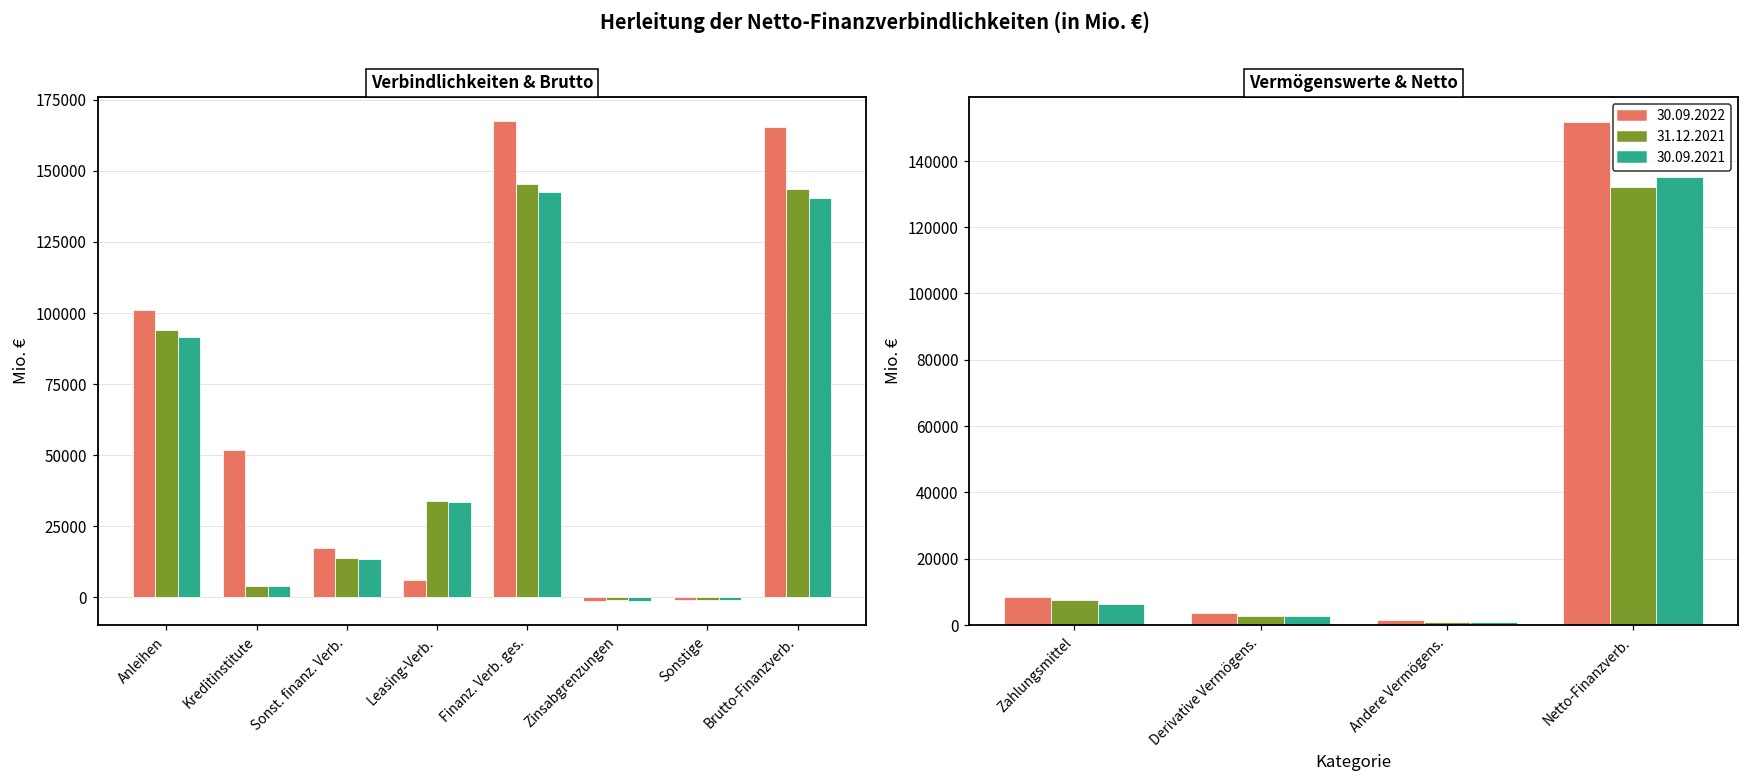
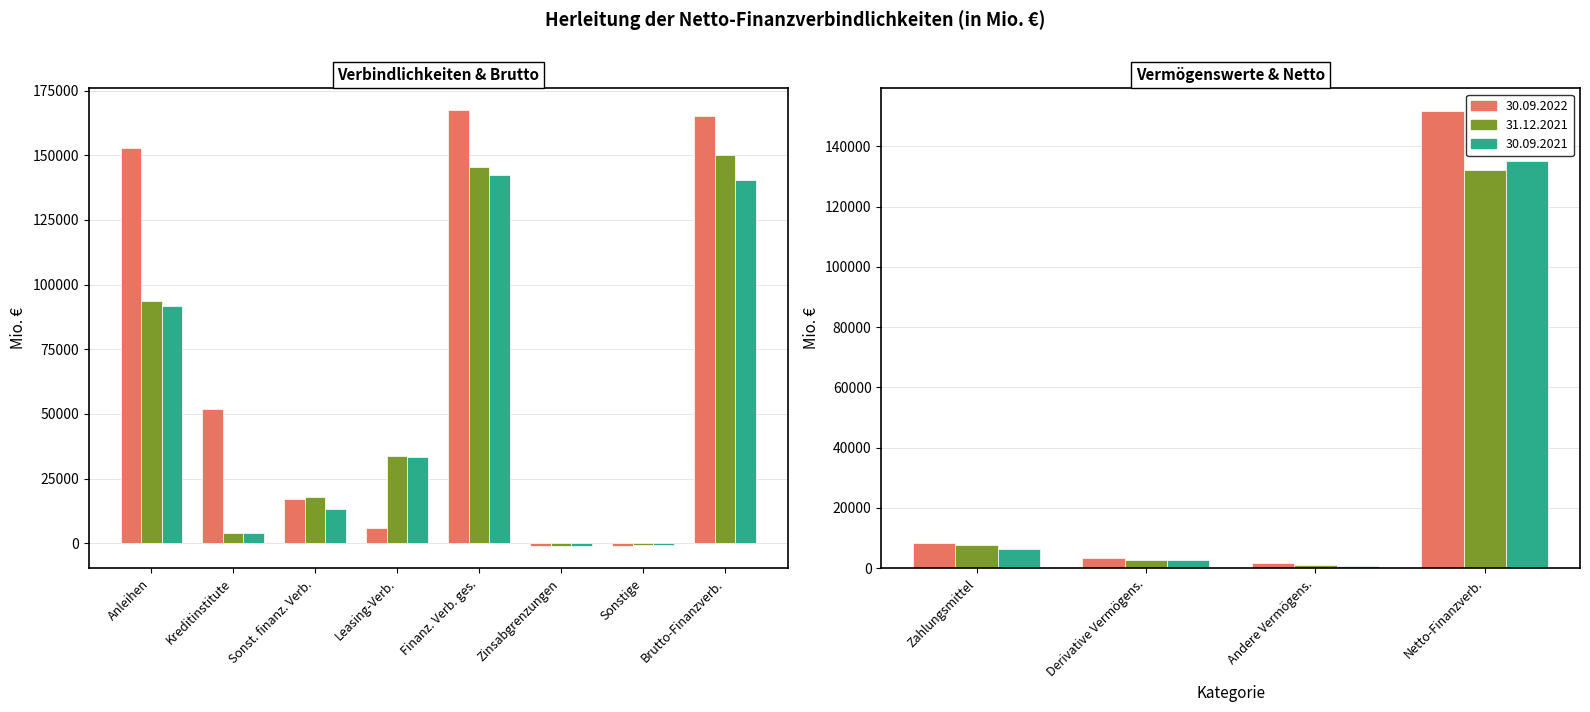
Verbindlichkeiten & Brutto, 30.09.2022, Anleihen: 101000 -> 153000
Verbindlichkeiten & Brutto, 31.12.2021, Sonst. finanz. Verb.: 14000 -> 18000
Verbindlichkeiten & Brutto, 31.12.2021, Brutto-Finanzverb.: 143000 -> 150000
